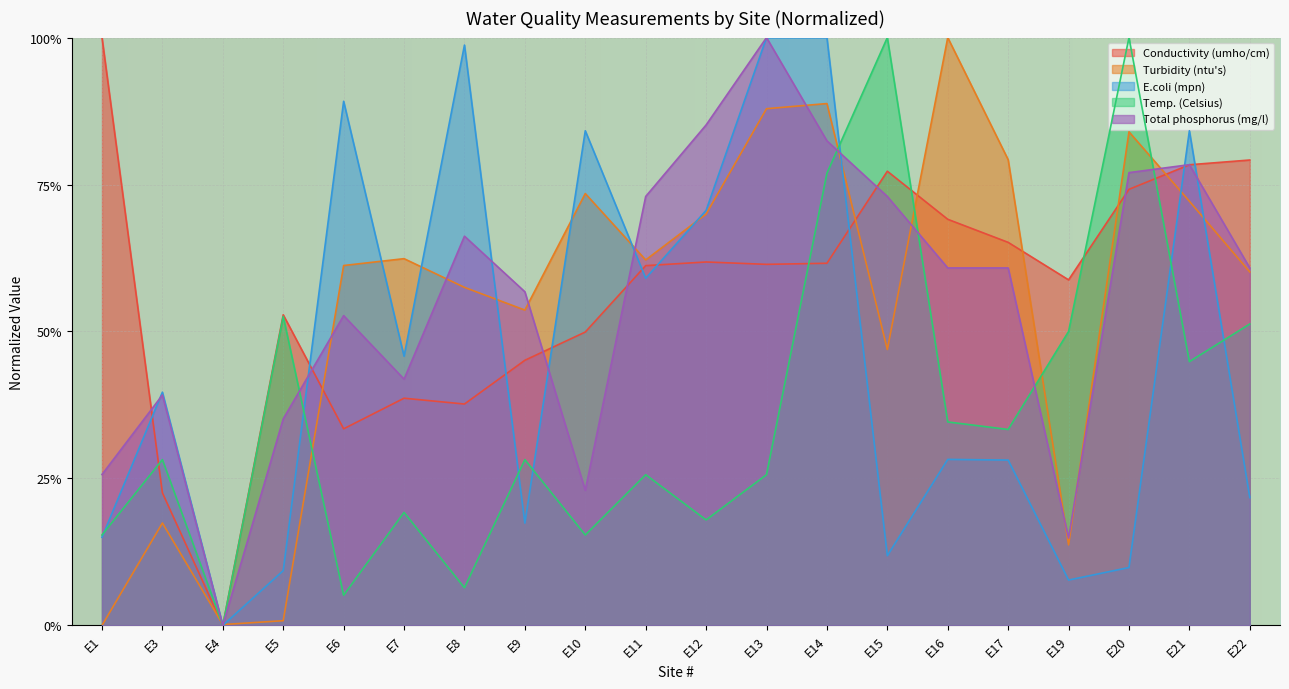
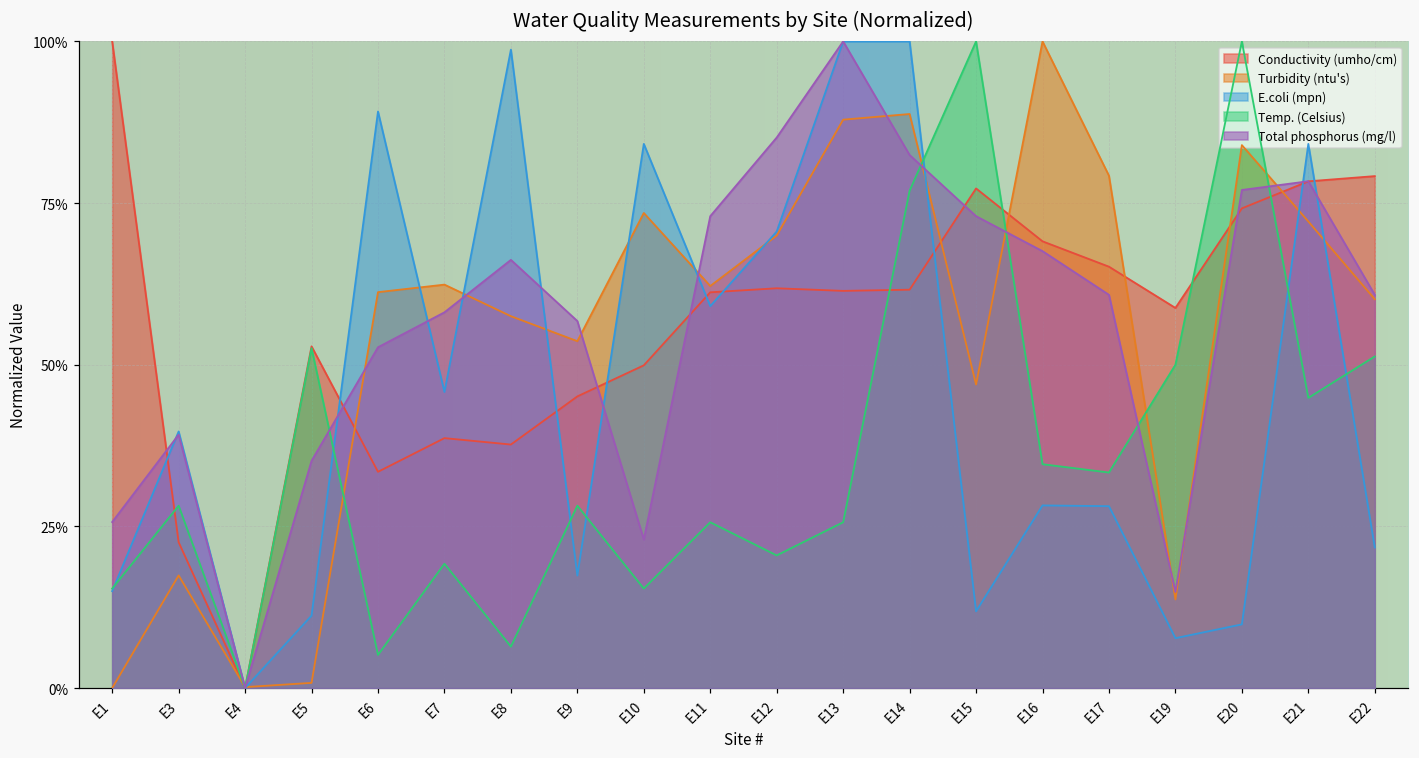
E.coli (mpn), E5: 9% -> 11%
Total phosphorus (mg/l), E7: 42% -> 58%
Temp. (Celsius), E12: 18% -> 21%
Total phosphorus (mg/l), E16: 61% -> 68%
